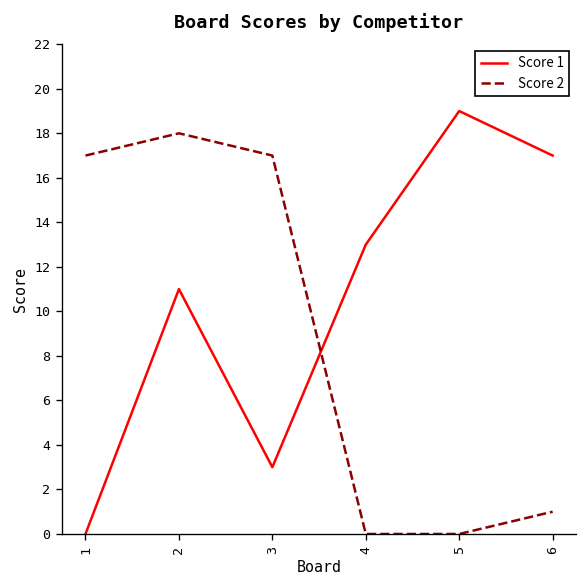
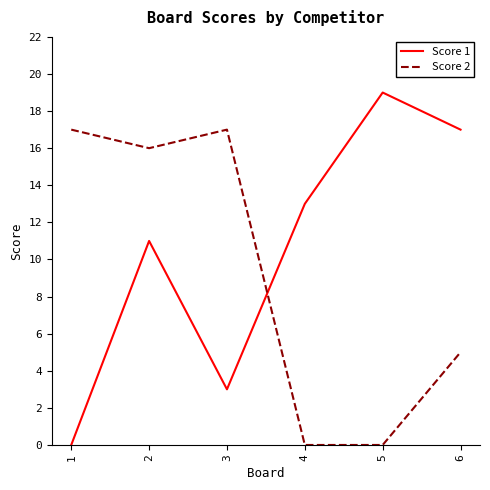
Score 2, 2: 18 -> 16
Score 2, 6: 1 -> 5
